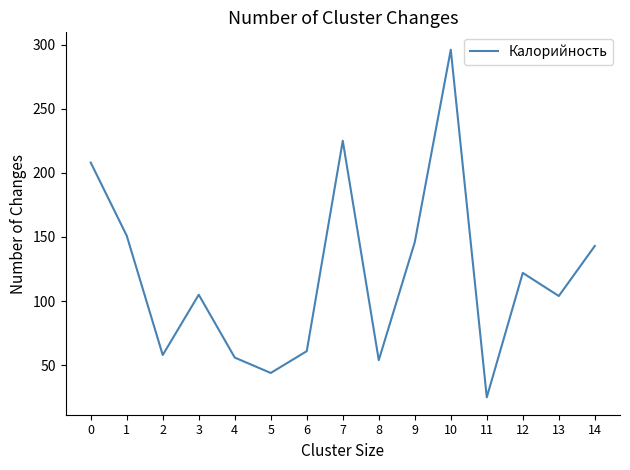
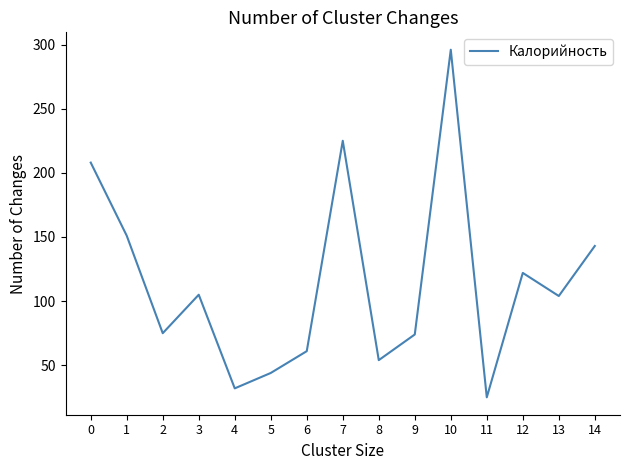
2: 58 -> 75
4: 56 -> 32
9: 146 -> 74
